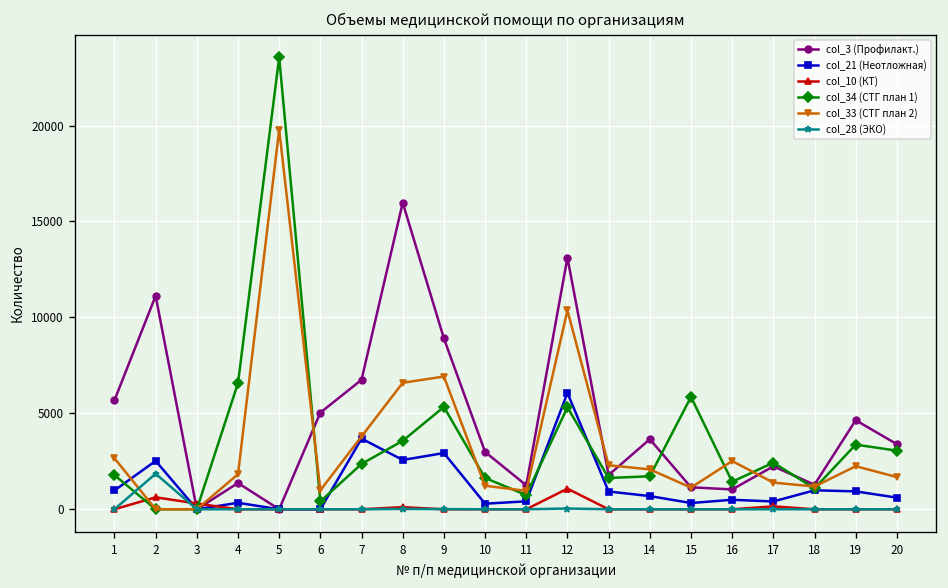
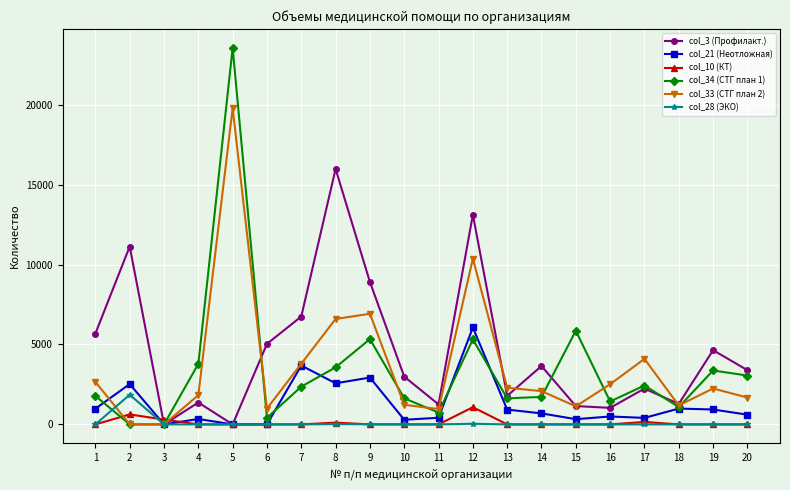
col_34 (СТГ план 1), 4: 6600 -> 3800
col_33 (СТГ план 2), 17: 1400 -> 4100
